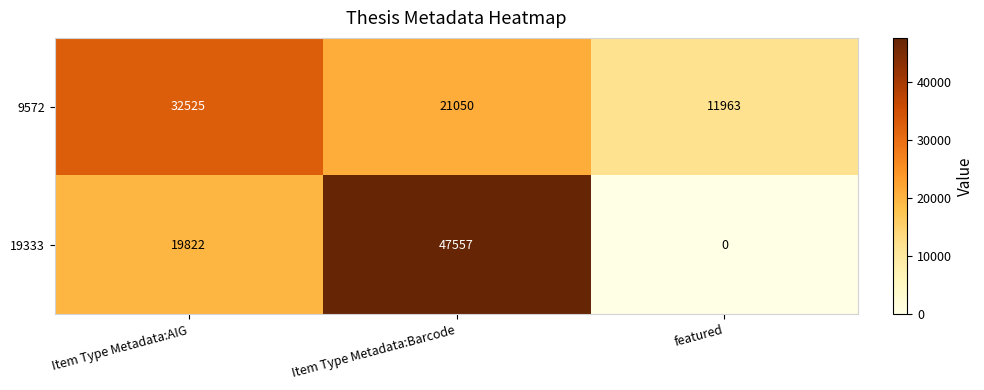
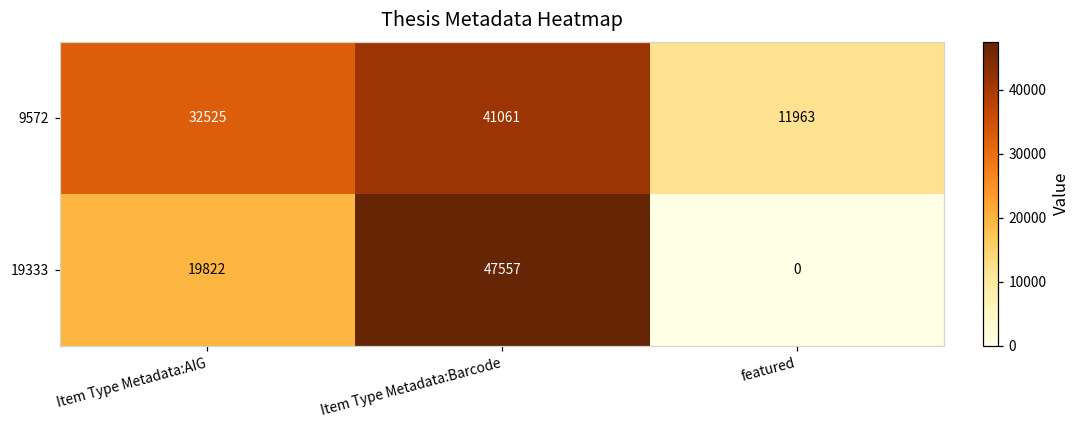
9572, Item Type Metadata:Barcode: 21050 -> 41061
